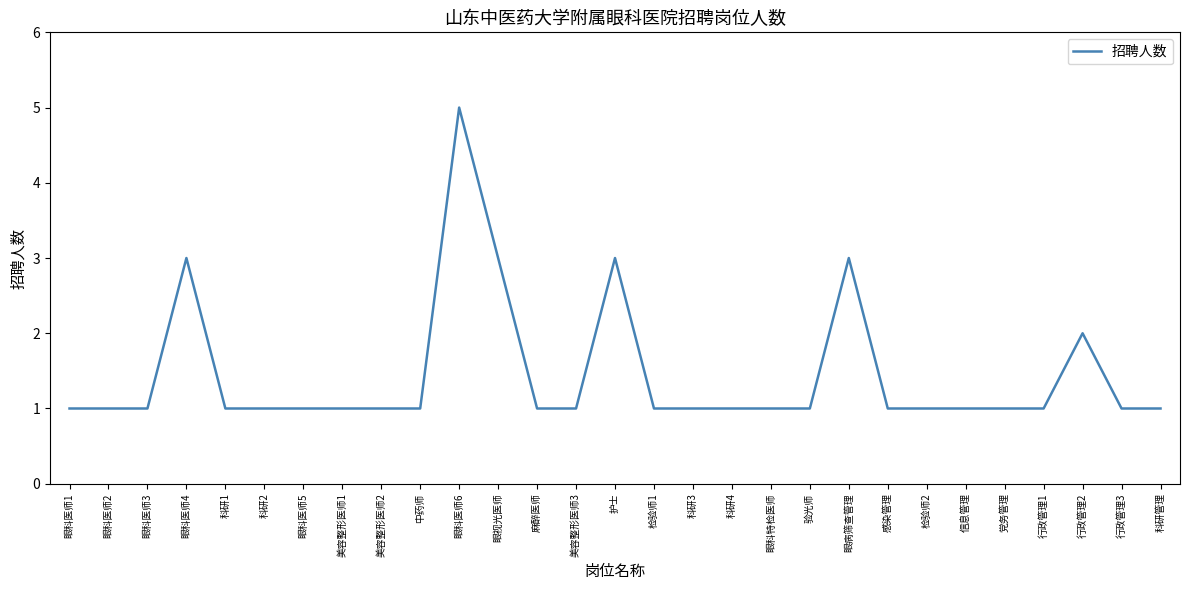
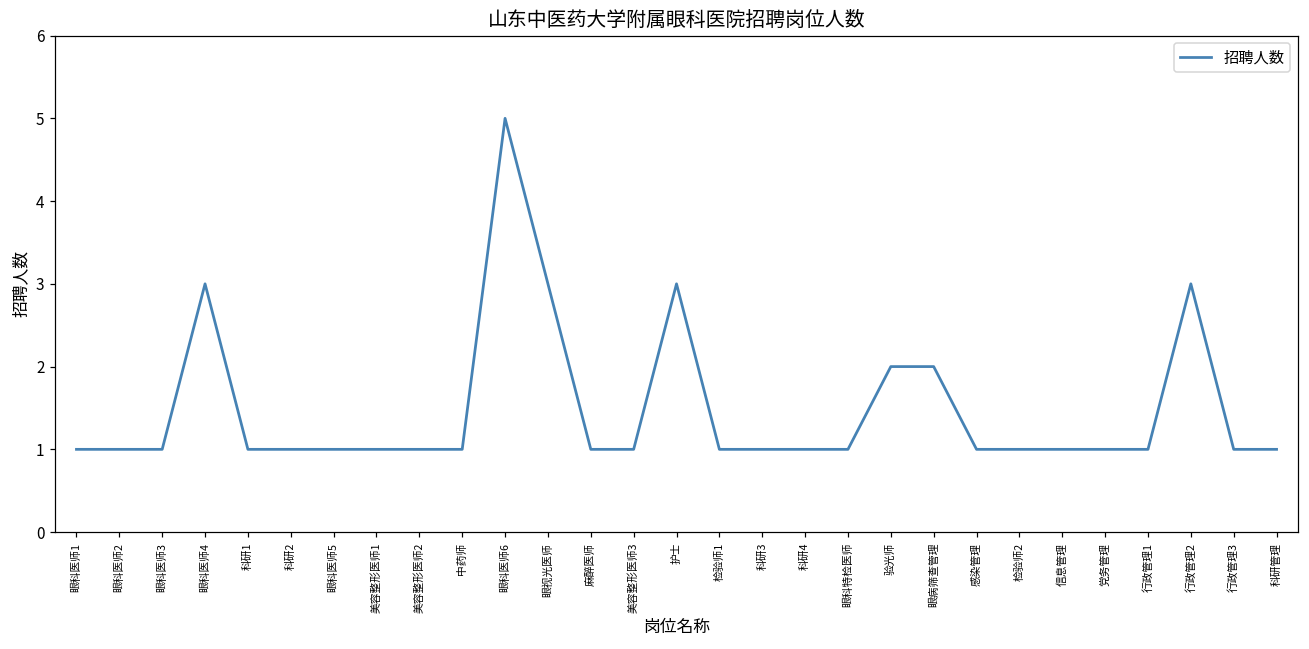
验光师: 1 -> 2
眼病筛查管理: 3 -> 2
行政管理2: 2 -> 3
